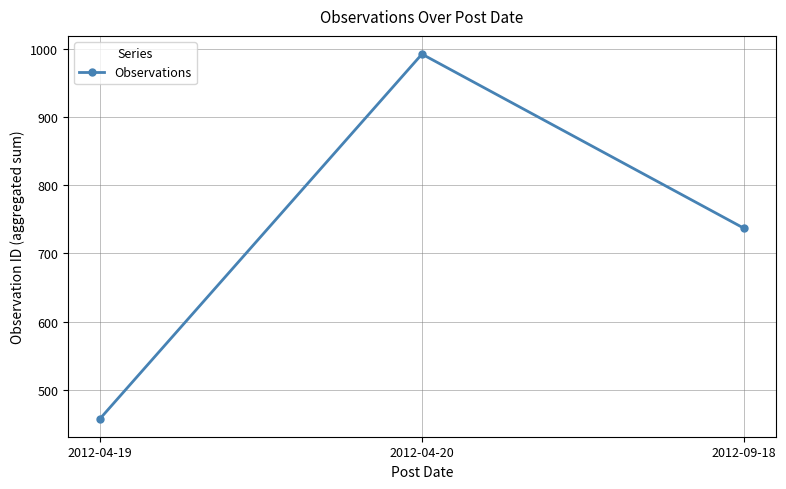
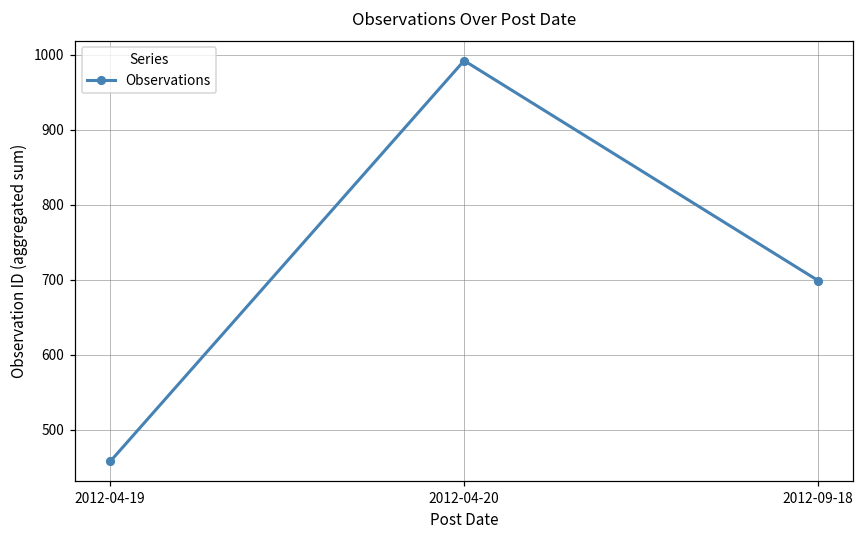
2012-09-18: 740 -> 700
